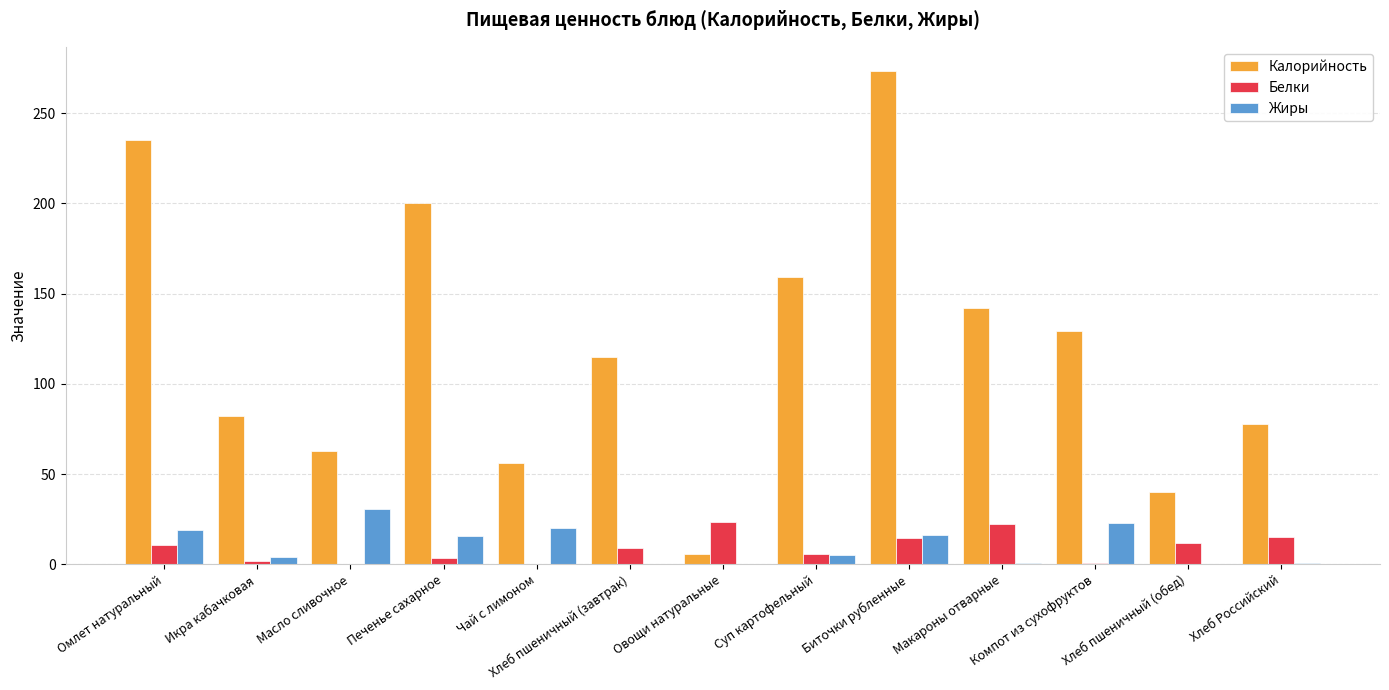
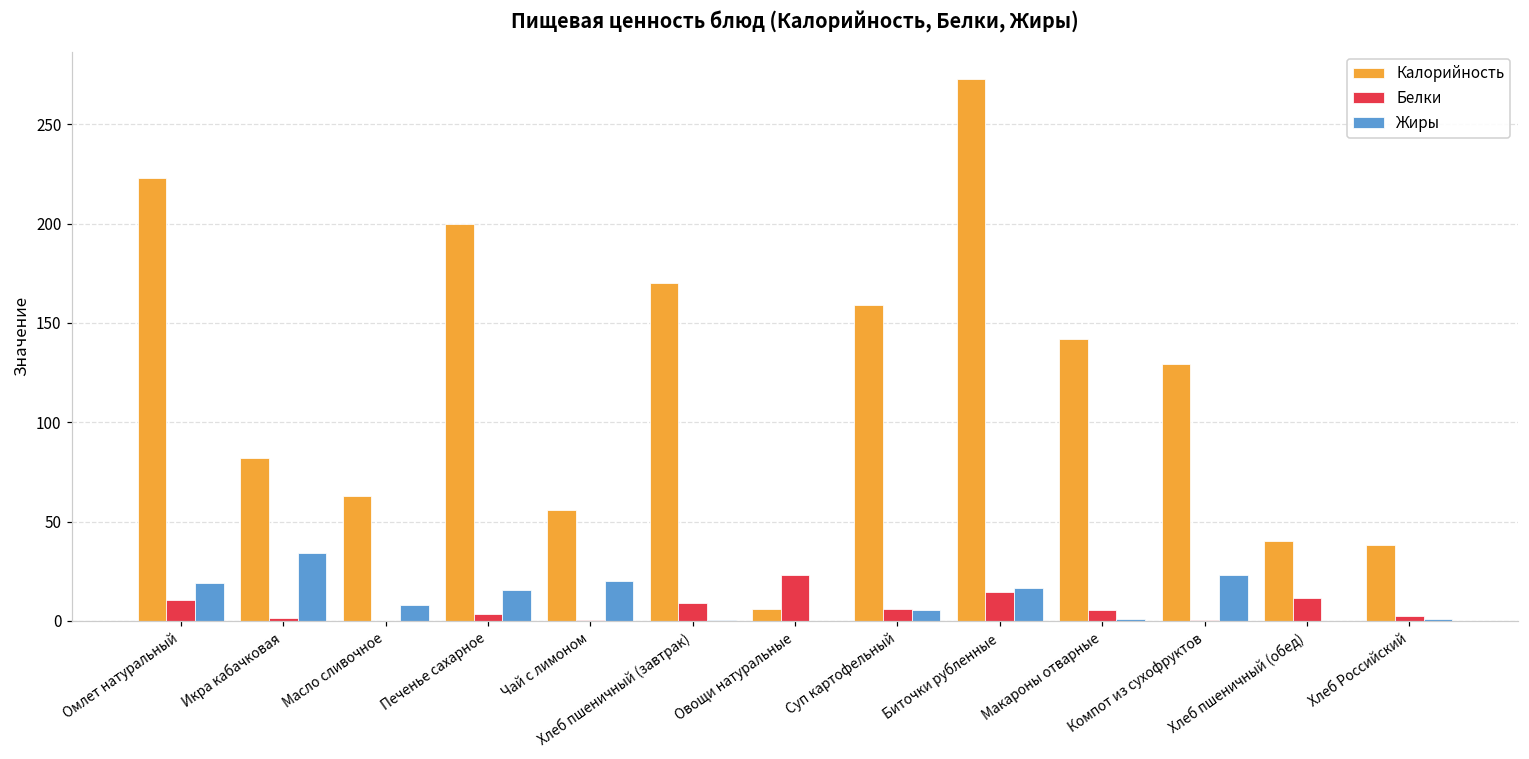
Калорийность, Омлет натуральный: 235 -> 223
Жиры, Икра кабачковая: 4 -> 34
Жиры, Масло сливочное: 31 -> 8
Калорийность, Хлеб пшеничный (завтрак): 115 -> 170
Белки, Макароны отварные: 23 -> 5
Калорийность, Хлеб Российский: 78 -> 38
Белки, Хлеб Российский: 15 -> 3
